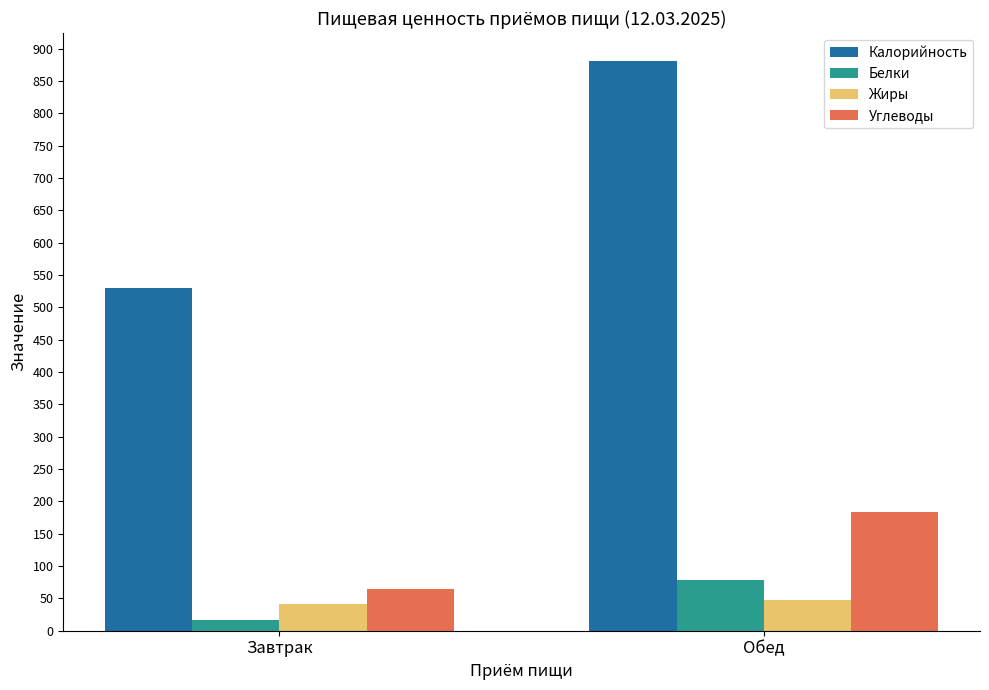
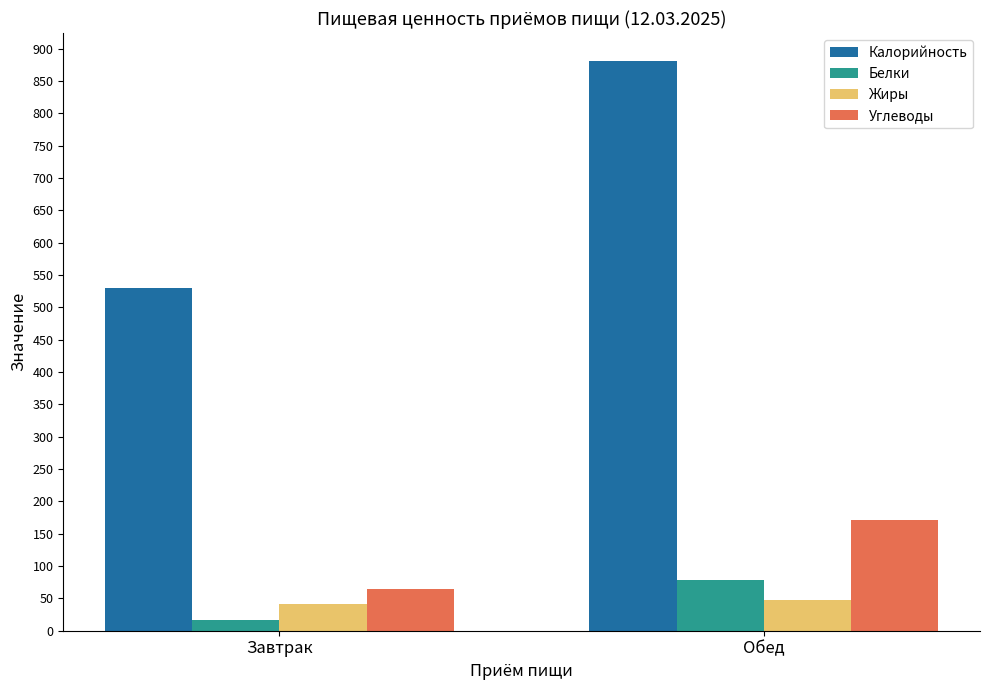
Углеводы, Обед: 180 -> 170
